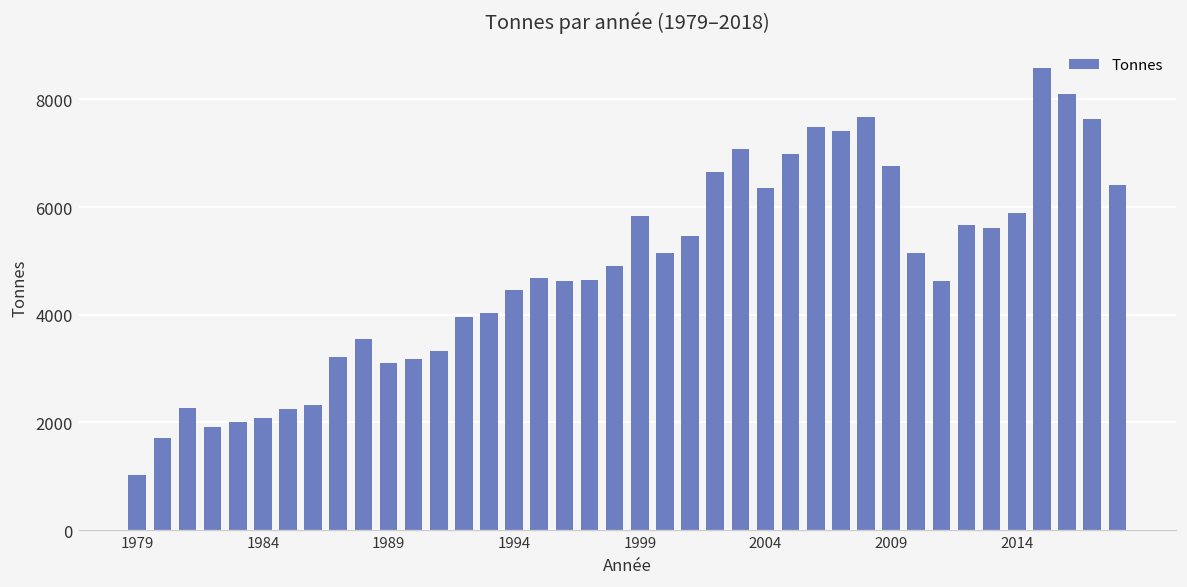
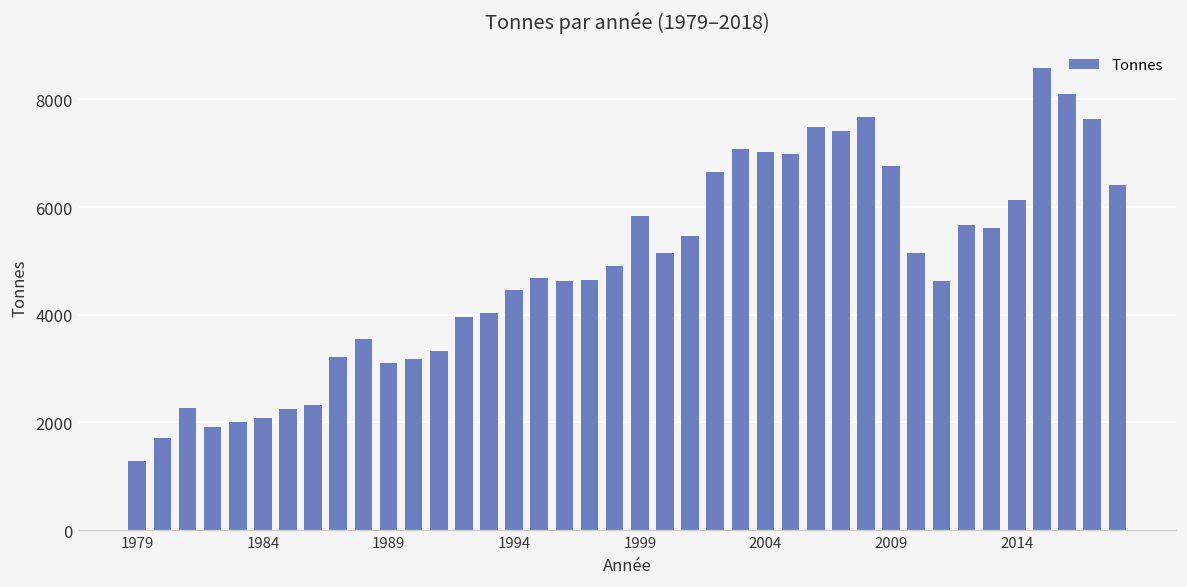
1979: 1000 -> 1300
2004: 6400 -> 7000
2014: 5900 -> 6100
